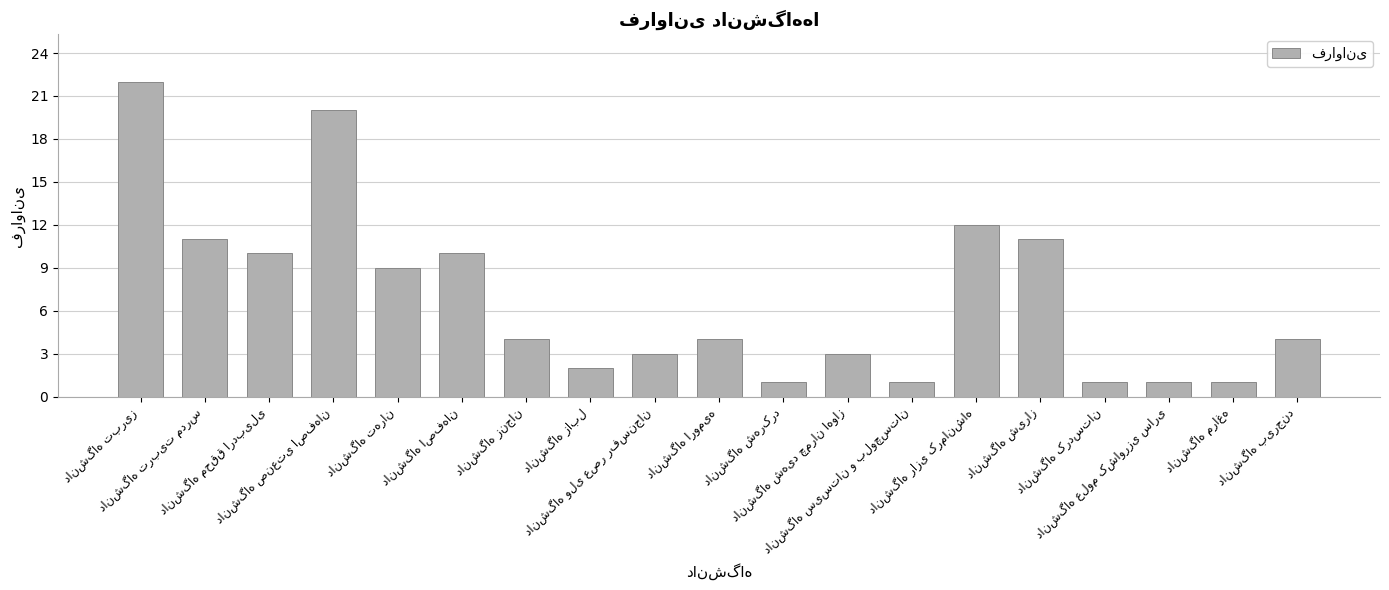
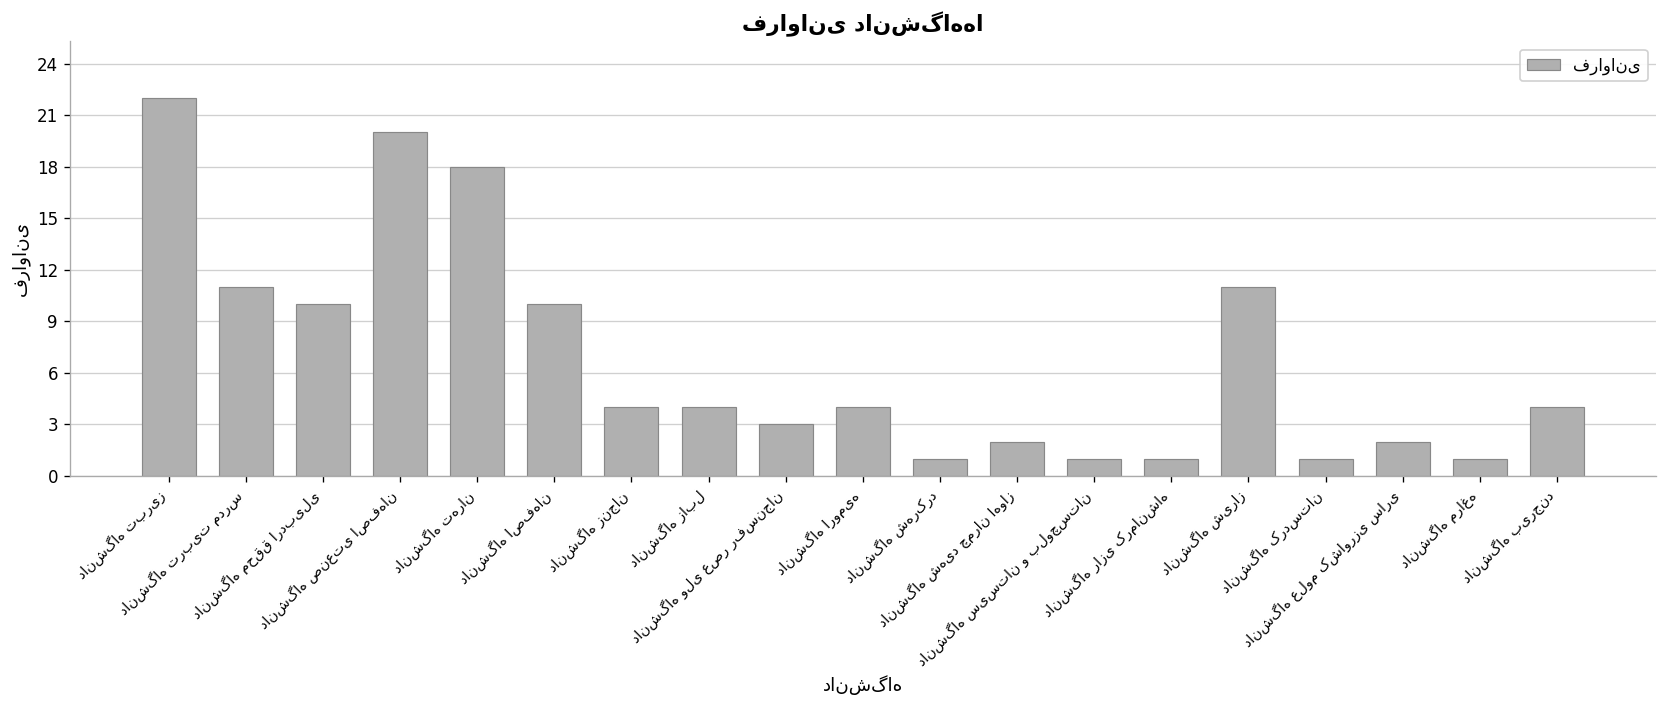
دانشگاه تهران: 9 -> 18
دانشگاه زابل: 2 -> 4
دانشگاه شهید چمران اهواز: 3 -> 2
دانشگاه رازی کرمانشاه: 12 -> 1
دانشگاه علوم کشاورزی ساری: 1 -> 2
